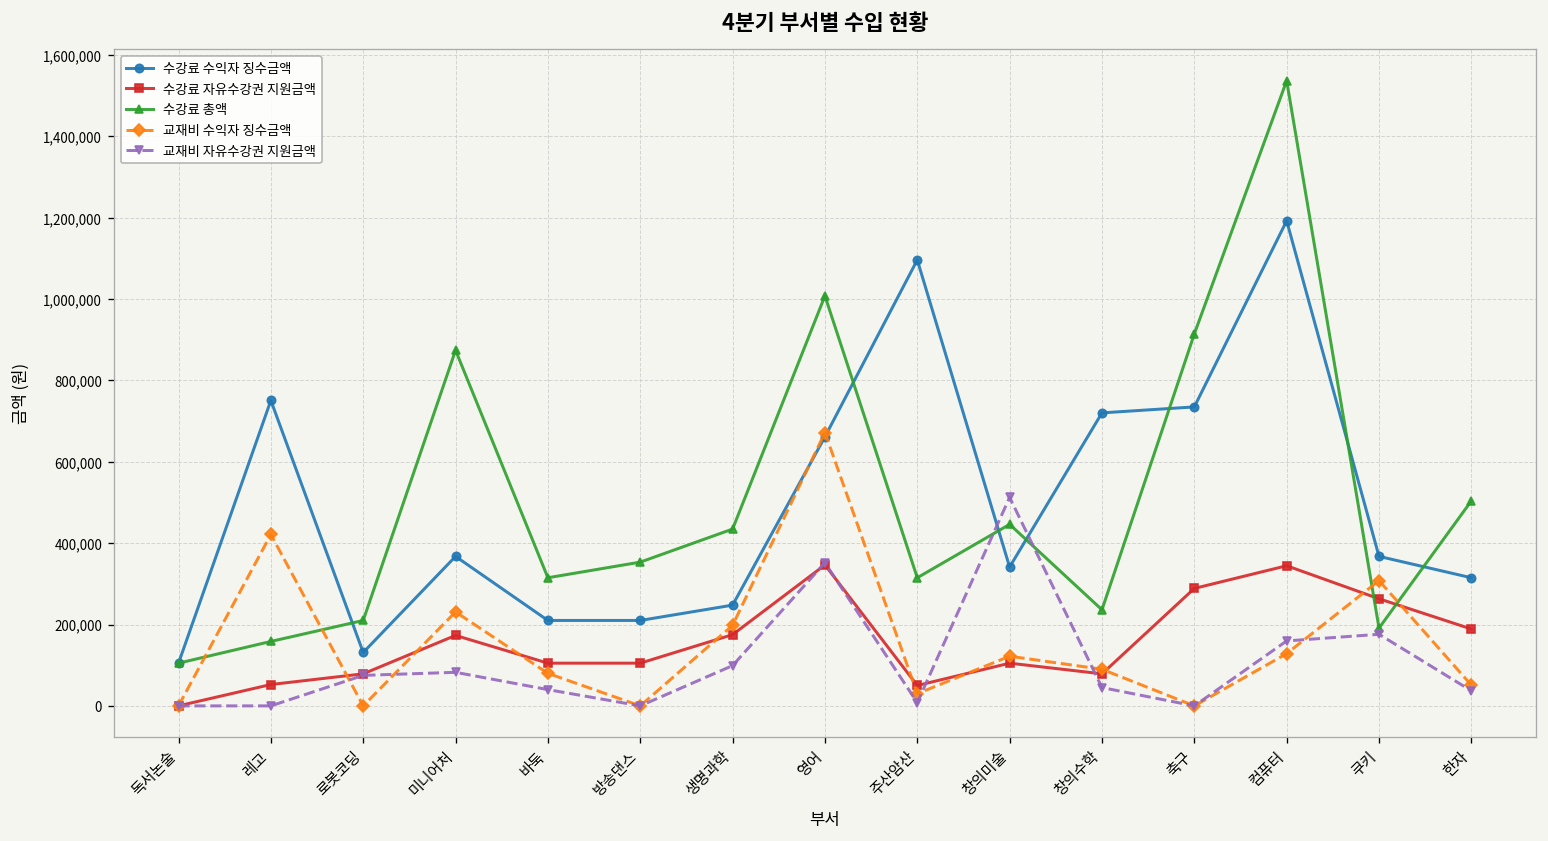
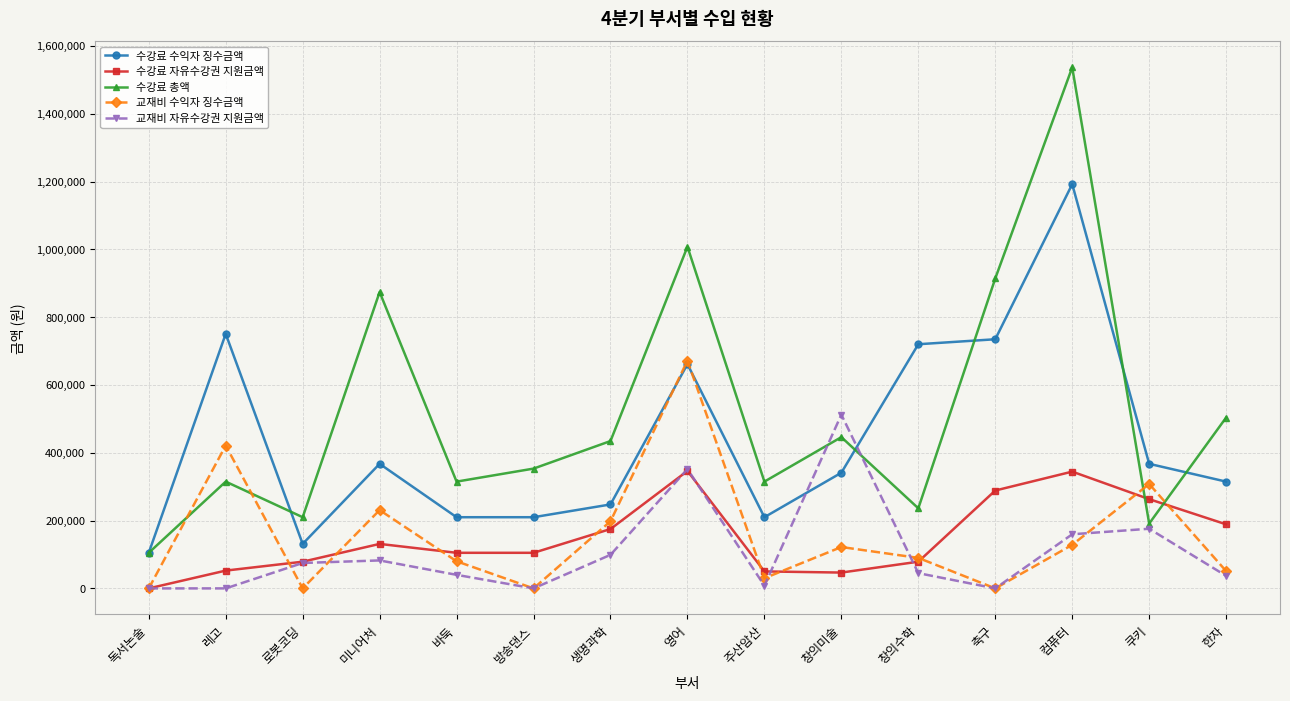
수강료 총액, 레고: 160,000 -> 320,000
수강료 자유수강권 지원금액, 미니어처: 170,000 -> 130,000
수강료 수익자 징수금액, 주산암산: 1,100,000 -> 210,000
수강료 자유수강권 지원금액, 창의미술: 110,000 -> 50,000
